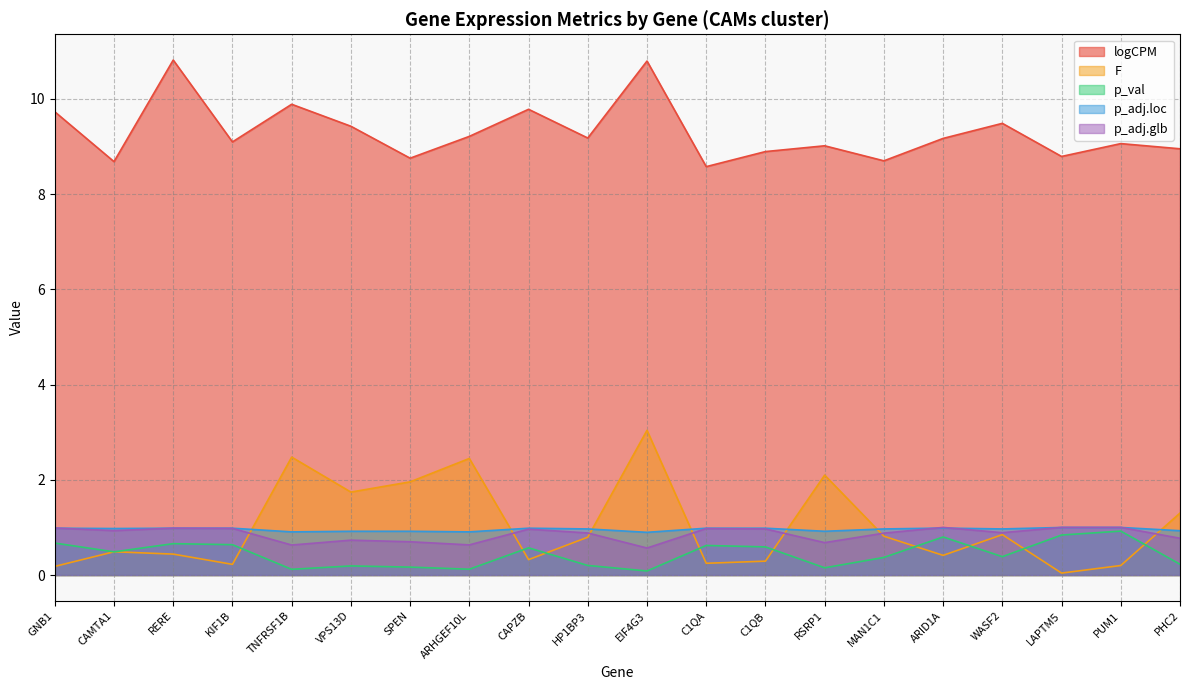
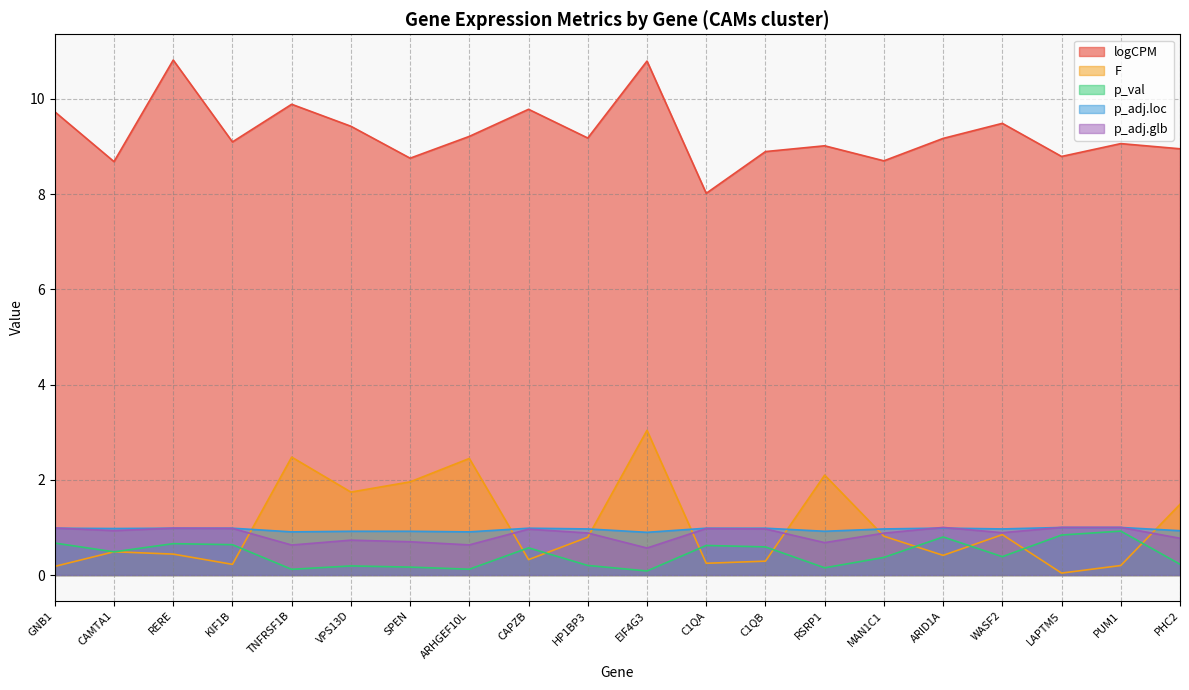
logCPM, C1QA: 8.6 -> 8.0
F, PHC2: 1.3 -> 1.5
